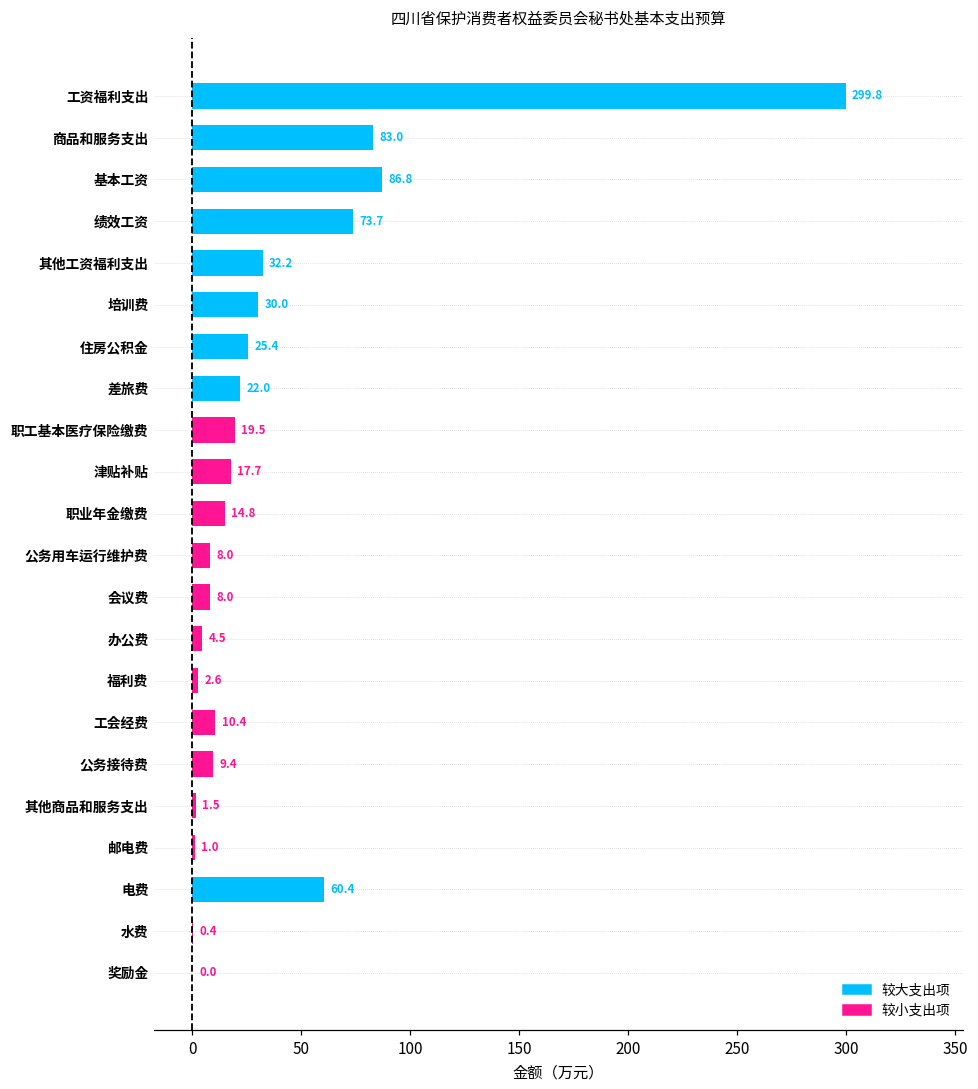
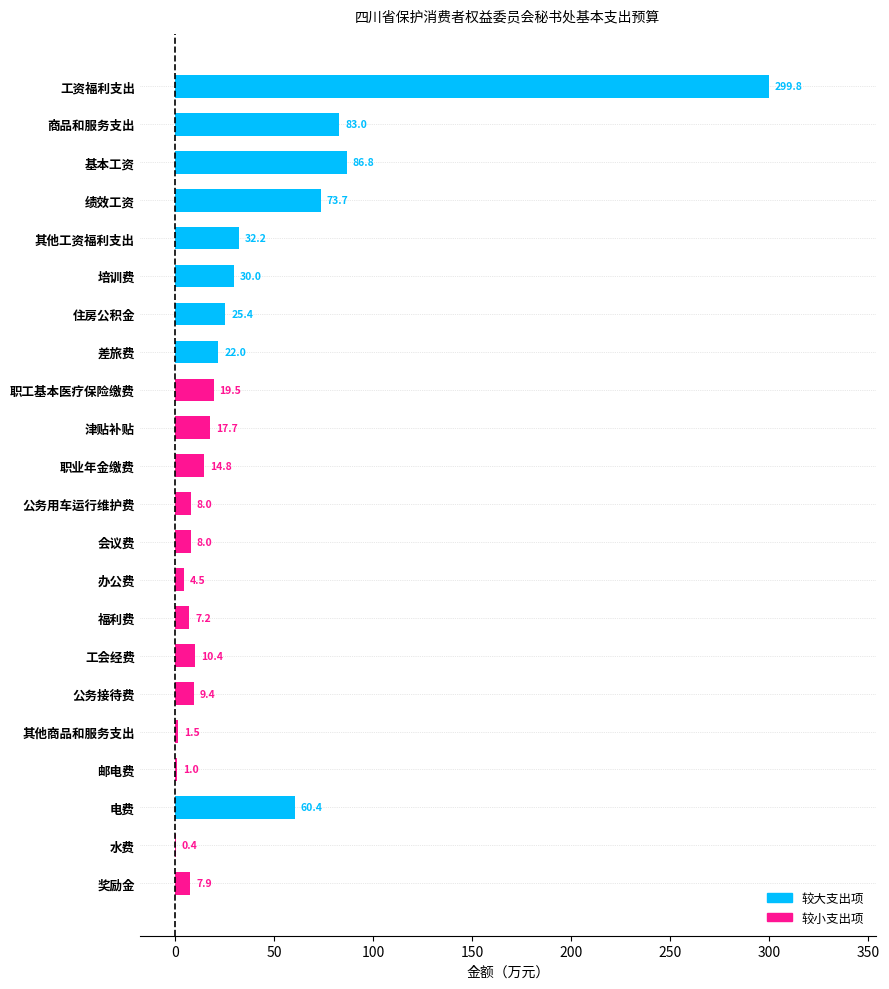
福利费: 2.6 -> 7.2
奖励金: 0.0 -> 7.9
